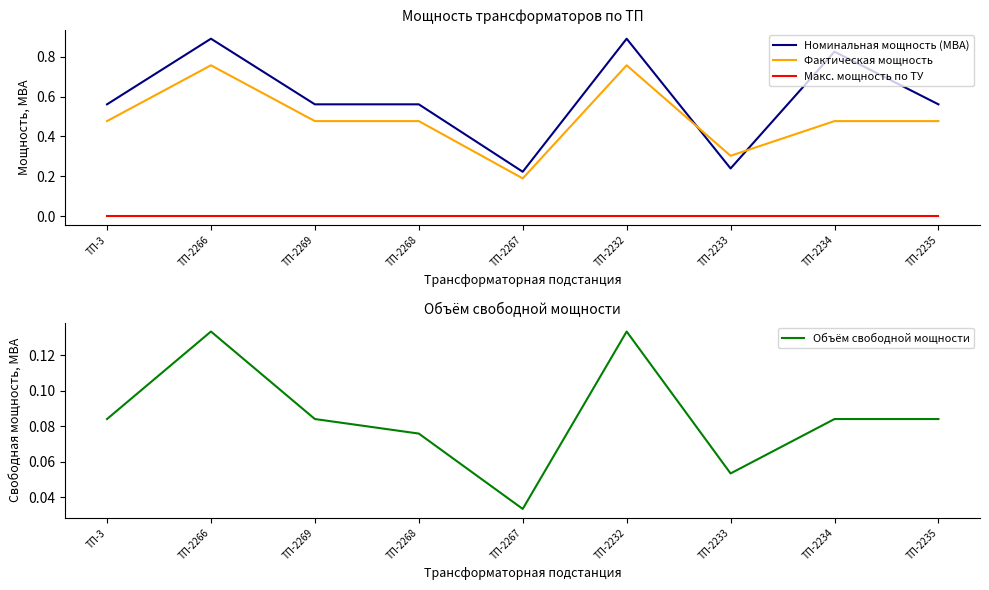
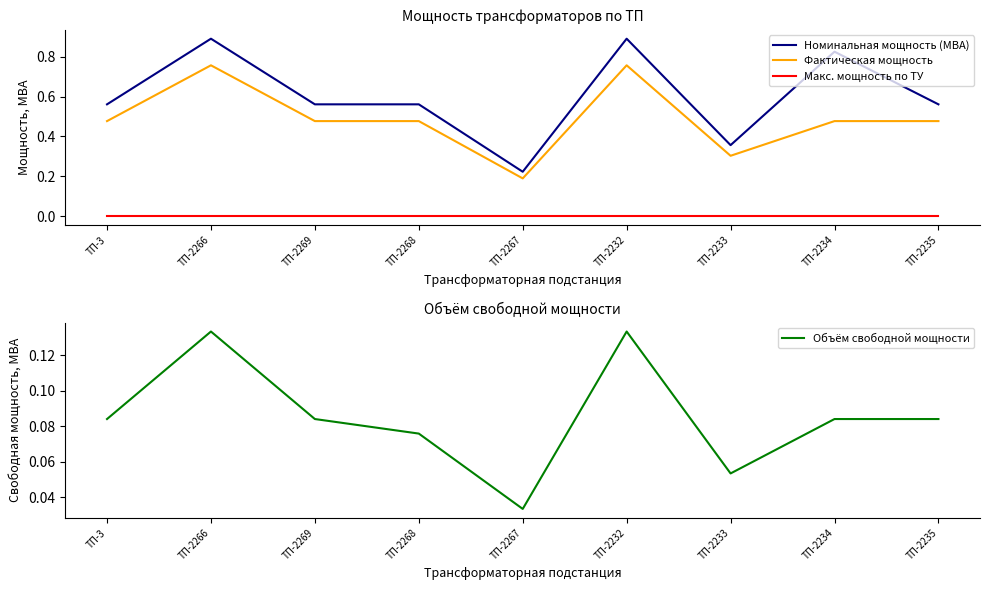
Мощность трансформаторов по ТП, Номинальная мощность (МВА), ТП-2233: 0.24 -> 0.36
